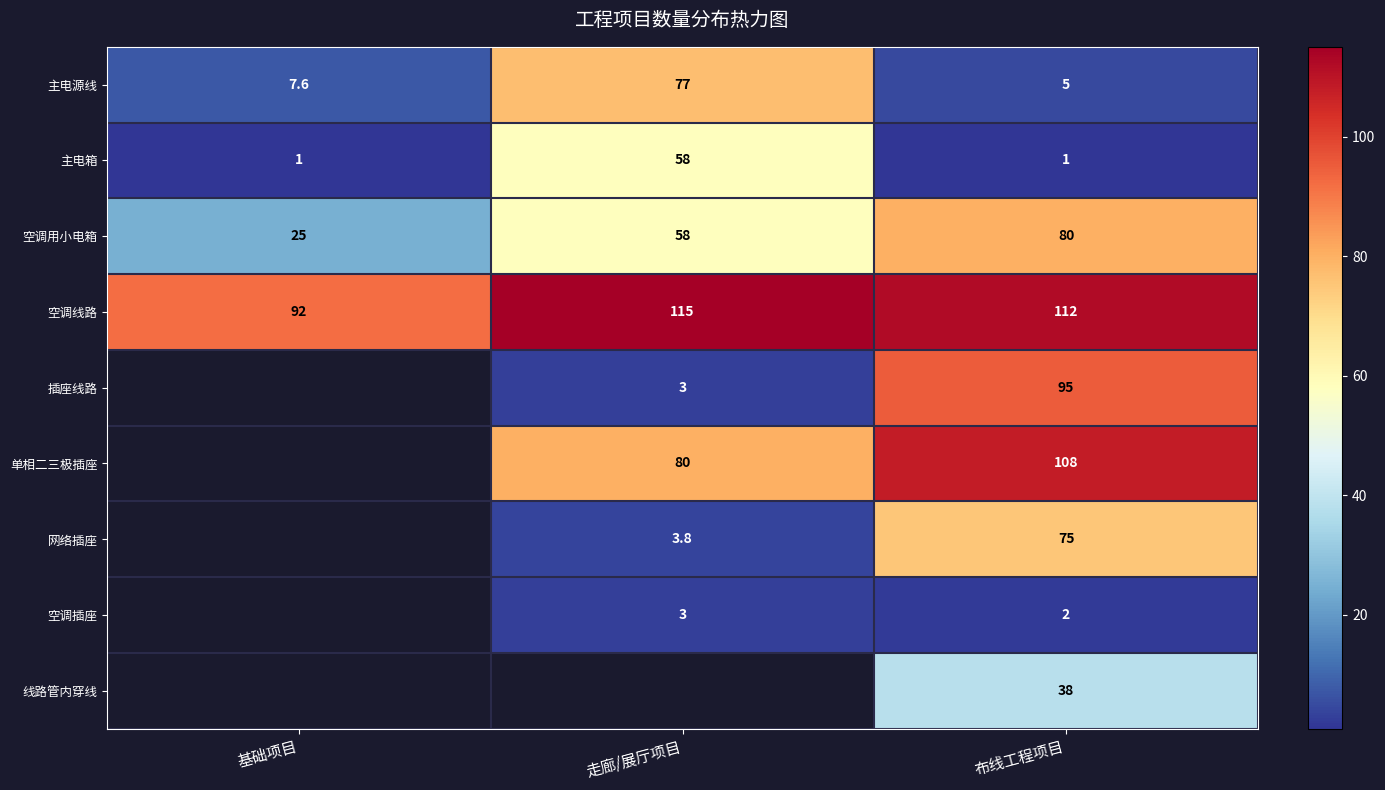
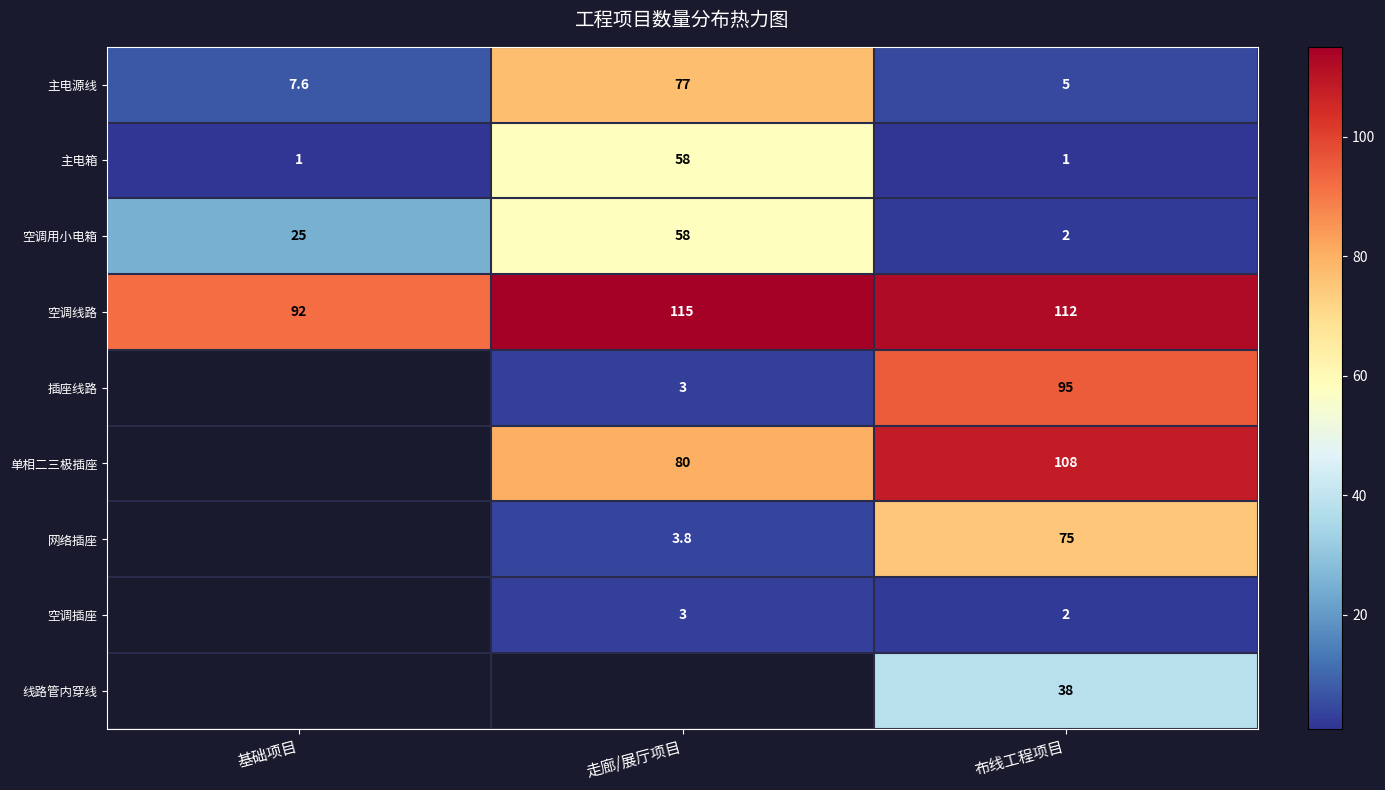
空调用小电箱, 布线工程项目: 80 -> 2
